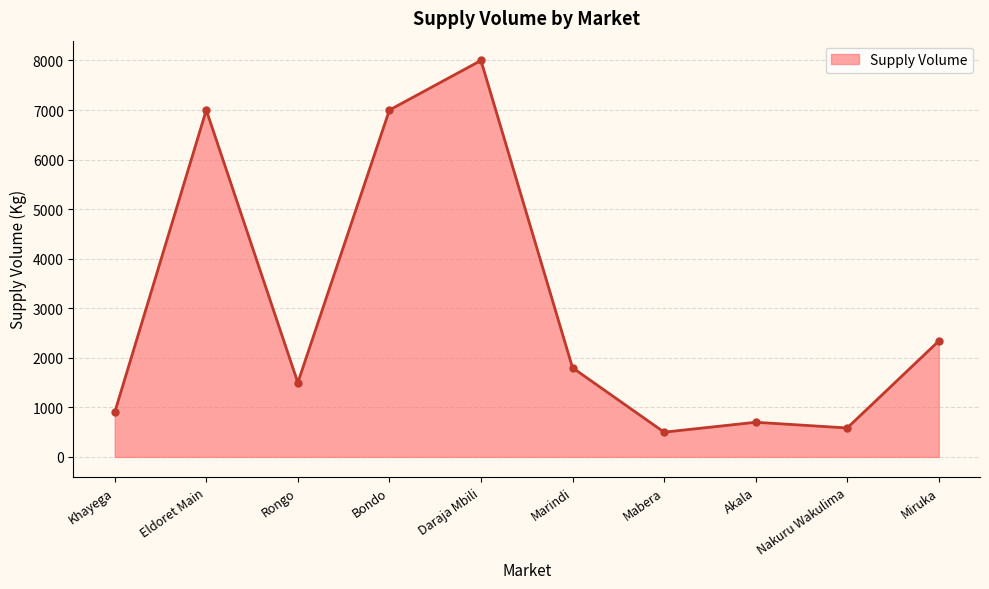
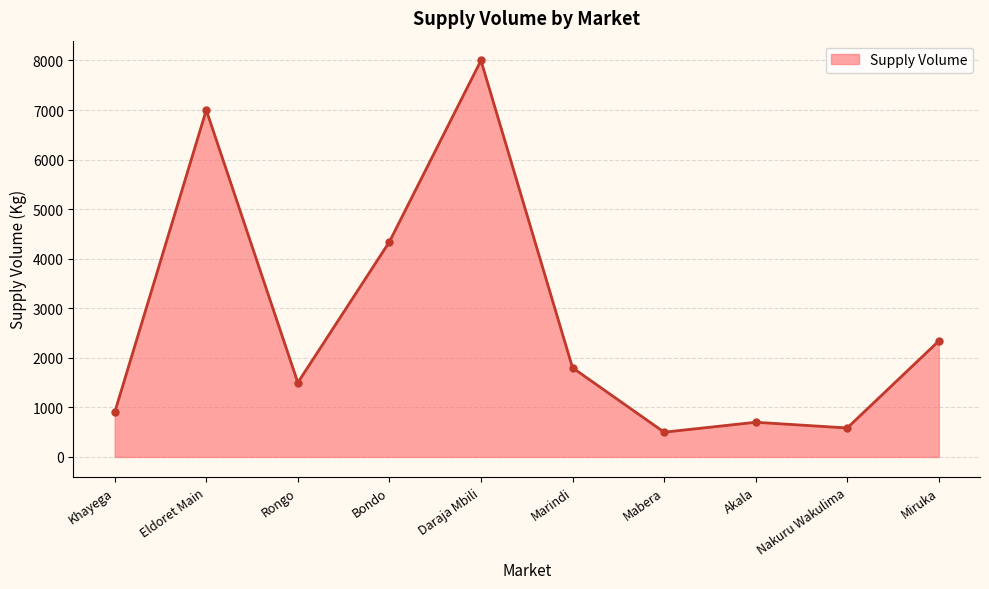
Bondo: 7000 -> 4300
